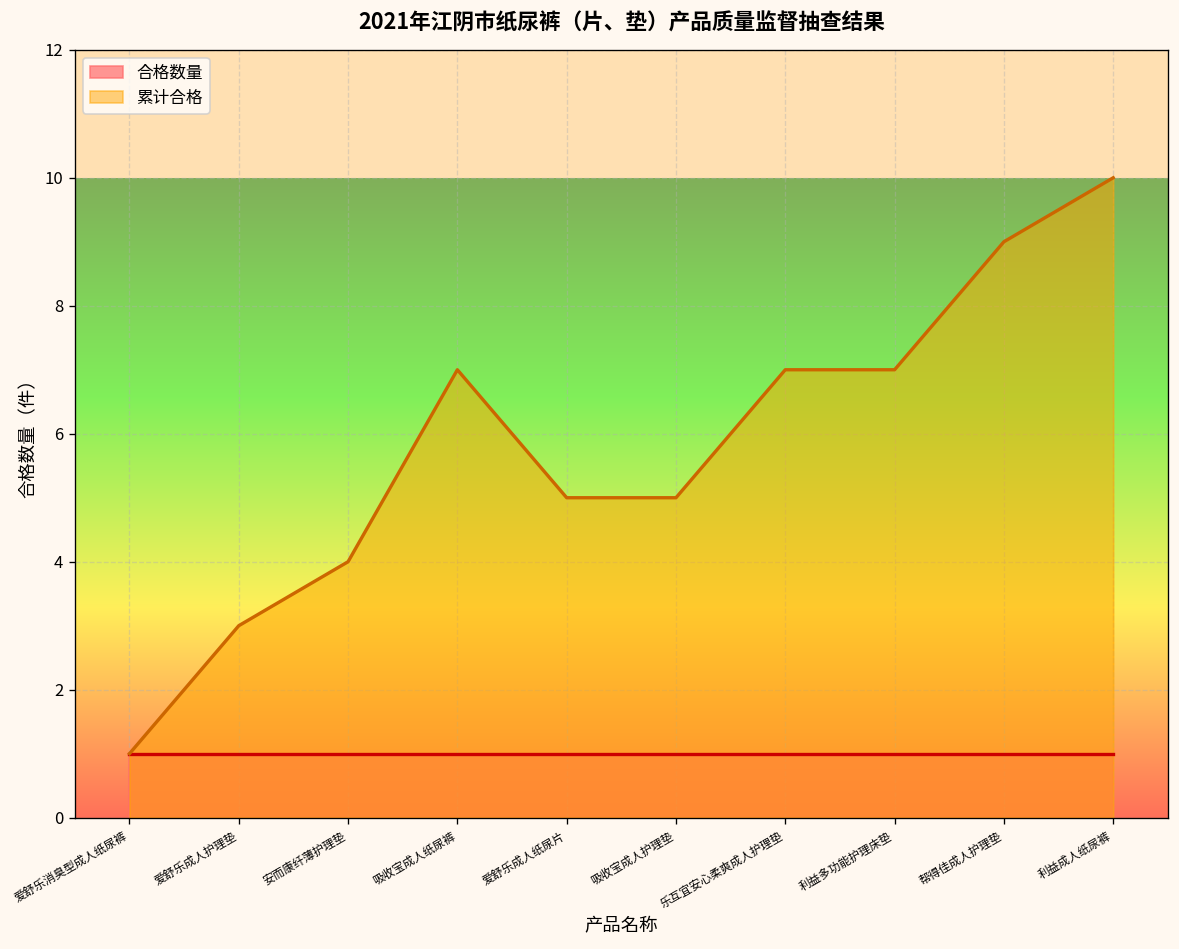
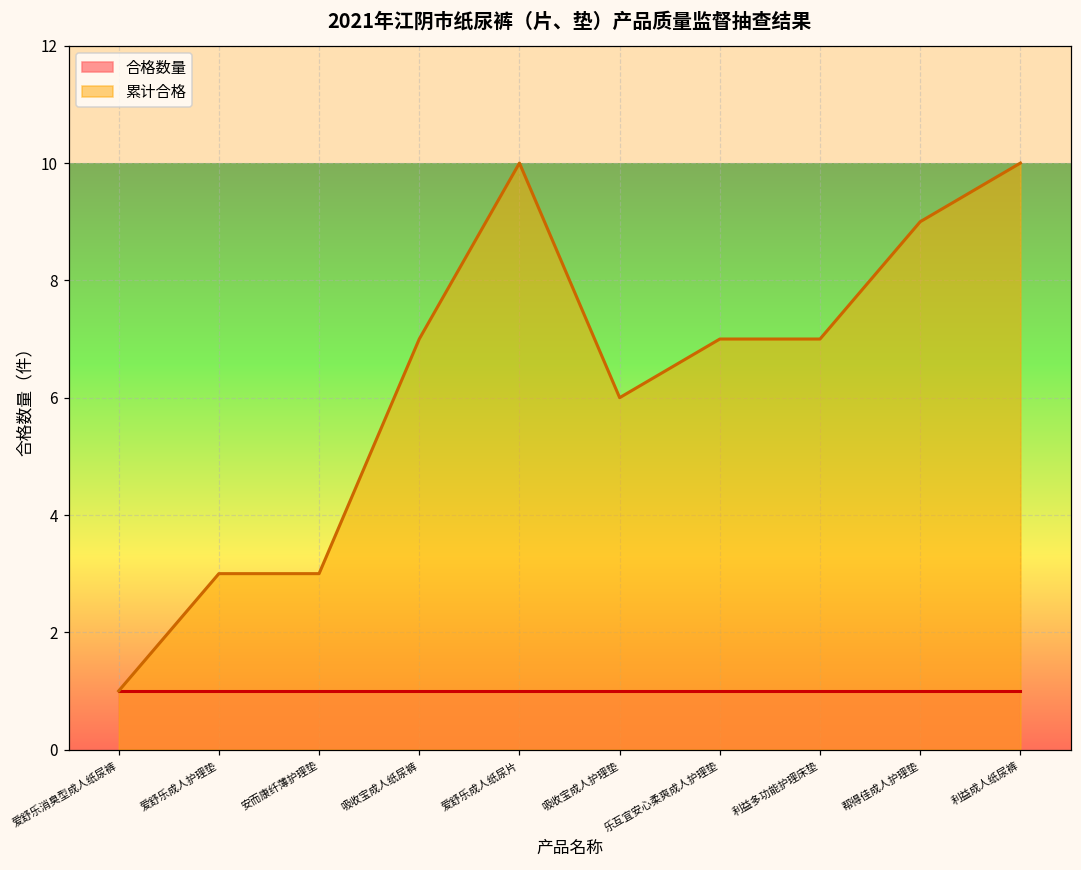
累计合格, 安而康纤薄护理垫: 4 -> 3
累计合格, 爱舒乐成人纸尿片: 5 -> 10
累计合格, 吸收宝成人护理垫: 5 -> 6
